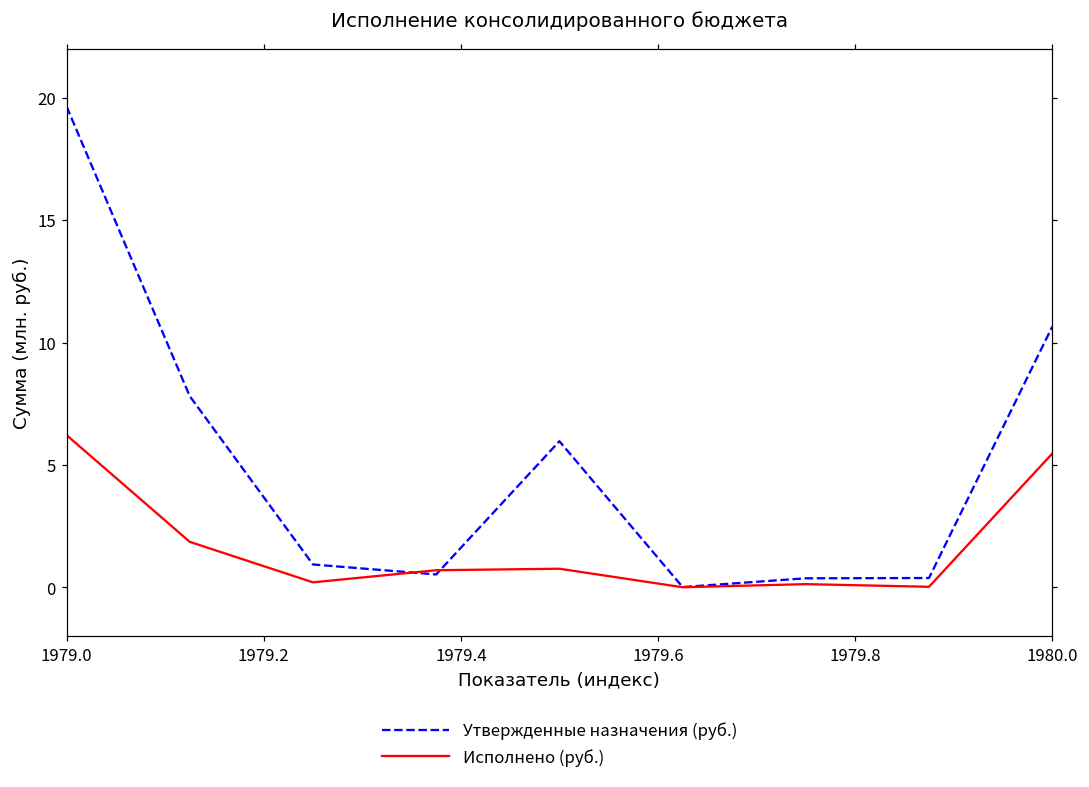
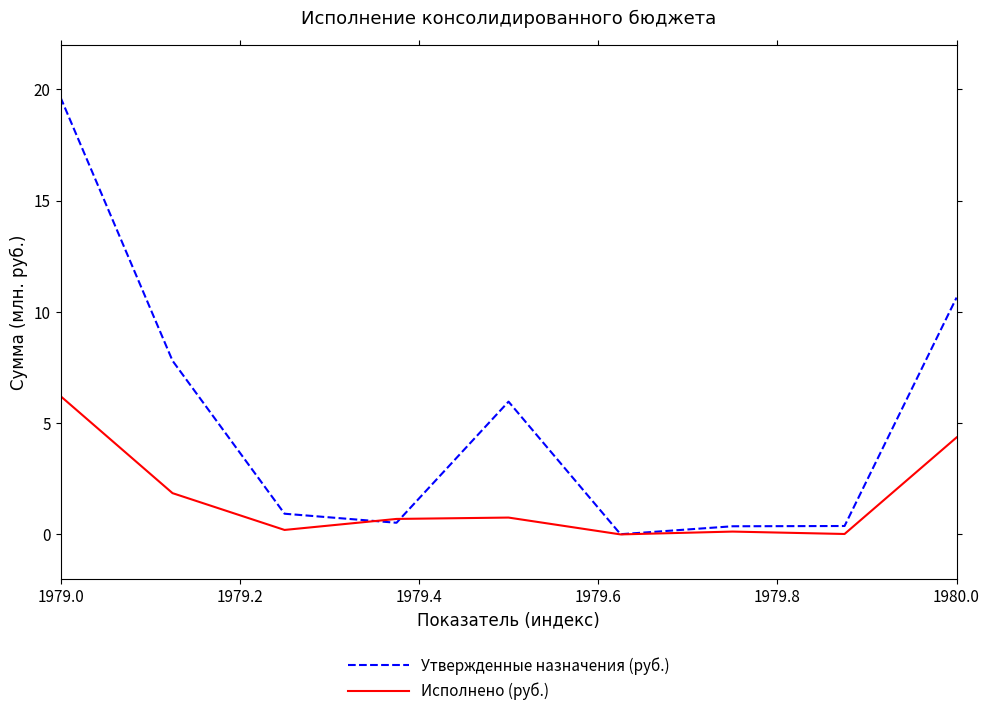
Исполнено (руб.), 1980.0: 5.5 -> 4.4
